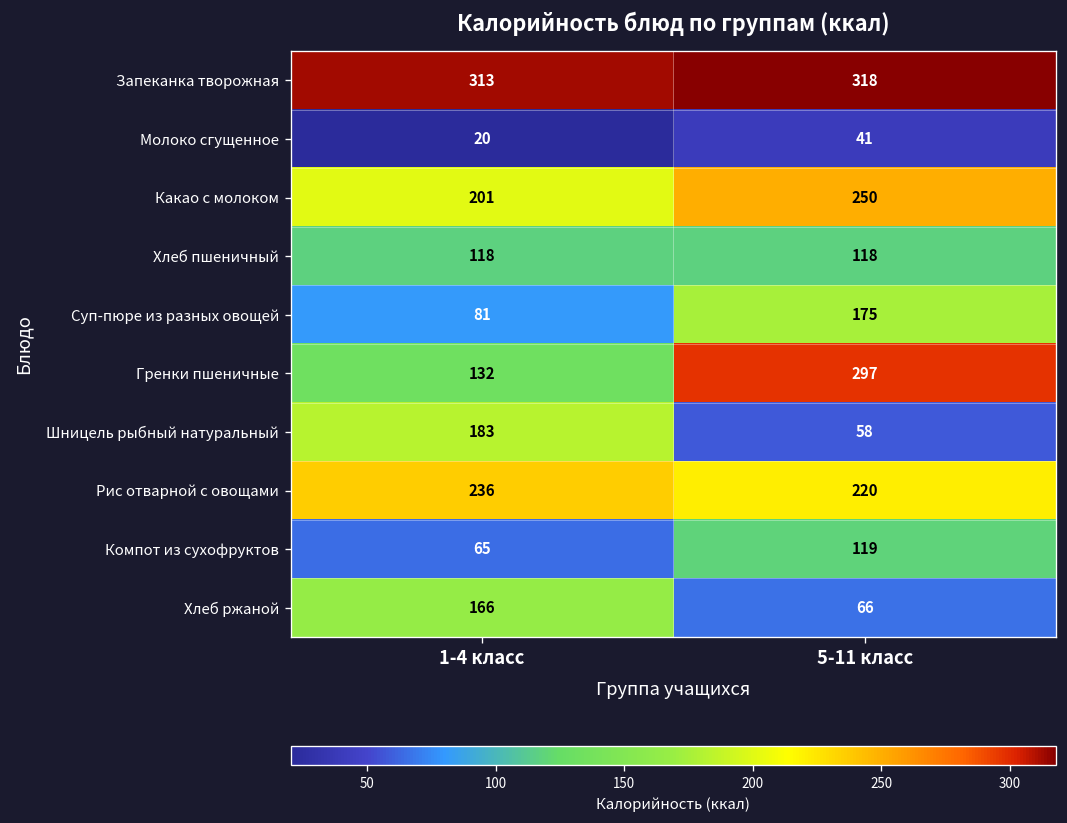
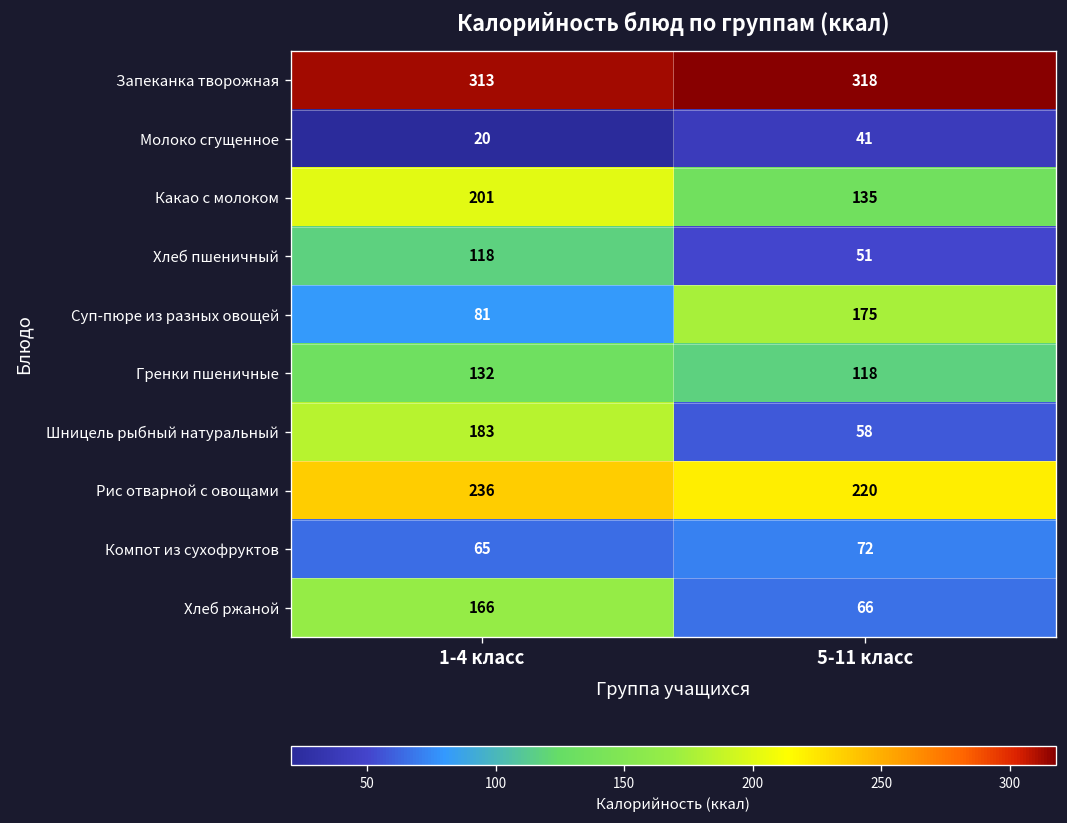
Какао с молоком, 5-11 класс: 250 -> 135
Хлеб пшеничный, 5-11 класс: 118 -> 51
Гренки пшеничные, 5-11 класс: 297 -> 118
Компот из сухофруктов, 5-11 класс: 119 -> 72
